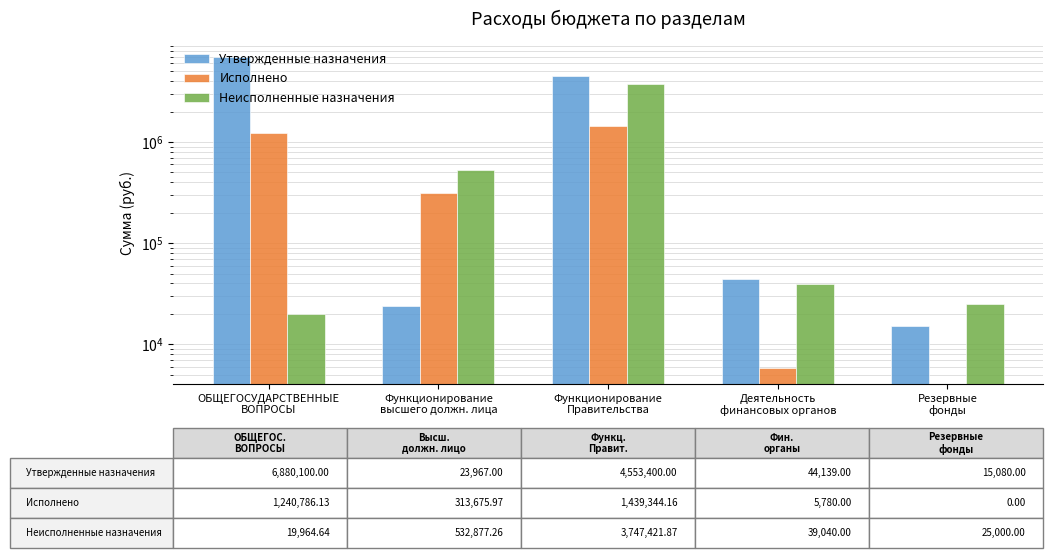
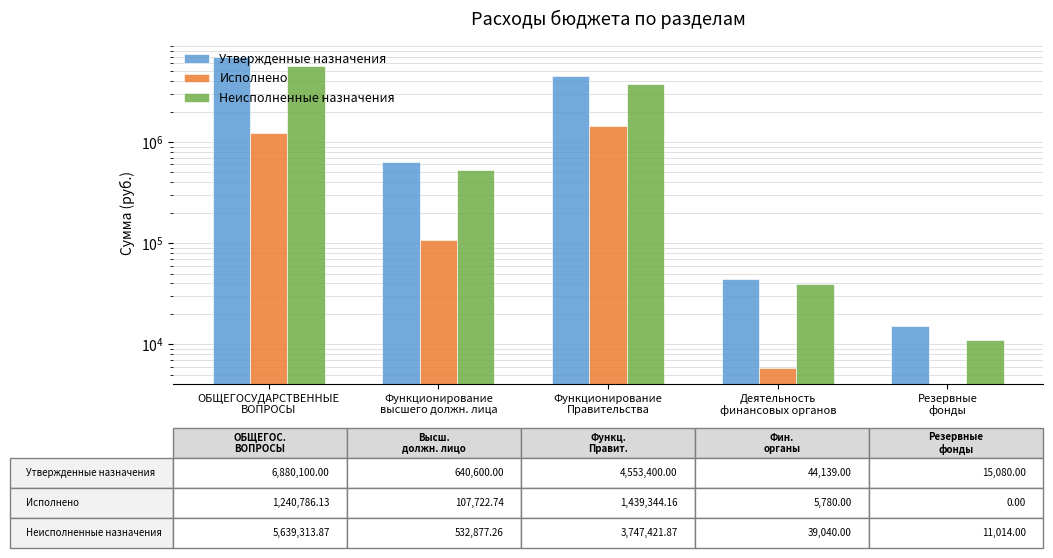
Неисполненные назначения, ОБЩЕГОСУДАРСТВЕННЫЕ ВОПРОСЫ: 19,964.64 -> 5,639,313.87
Утвержденные назначения, Функционирование высшего должн. лица: 23,967.00 -> 640,600.00
Исполнено, Функционирование высшего должн. лица: 313,675.97 -> 107,722.74
Неисполненные назначения, Резервные фонды: 25,000.00 -> 11,014.00
